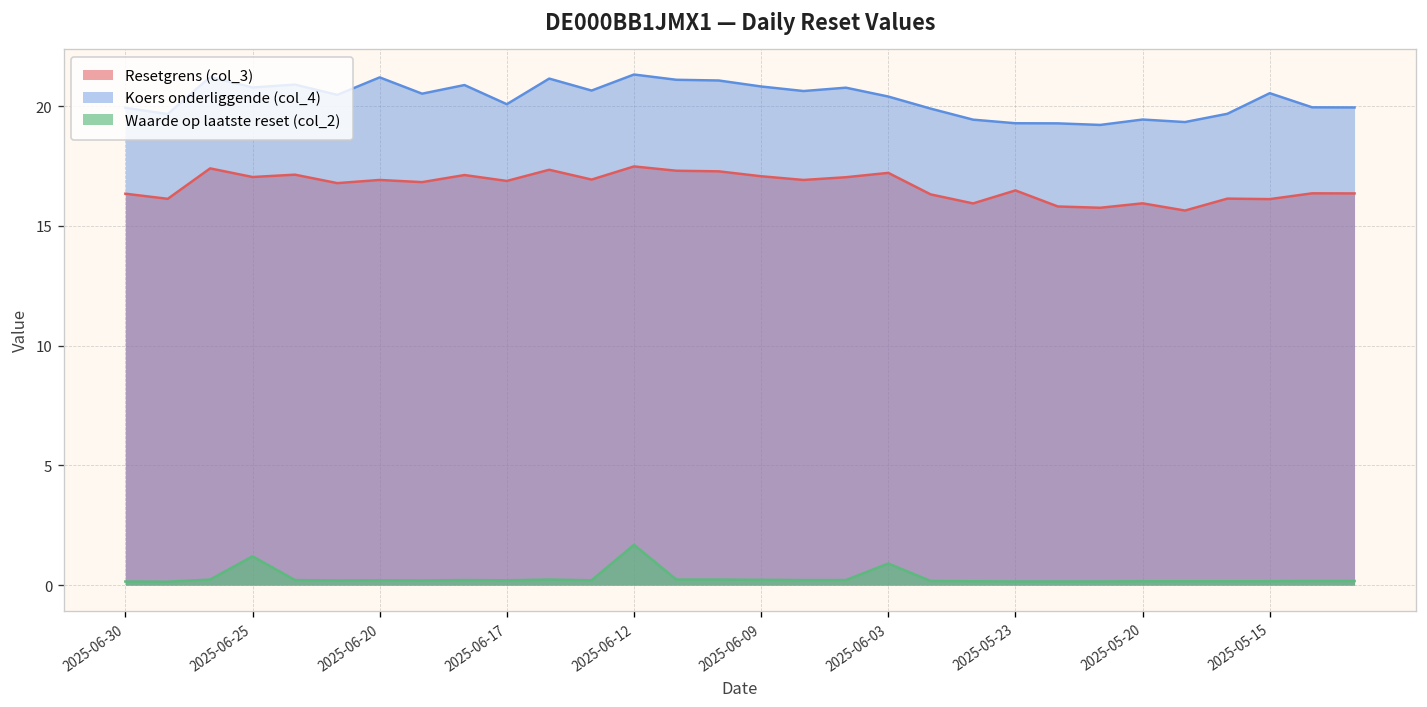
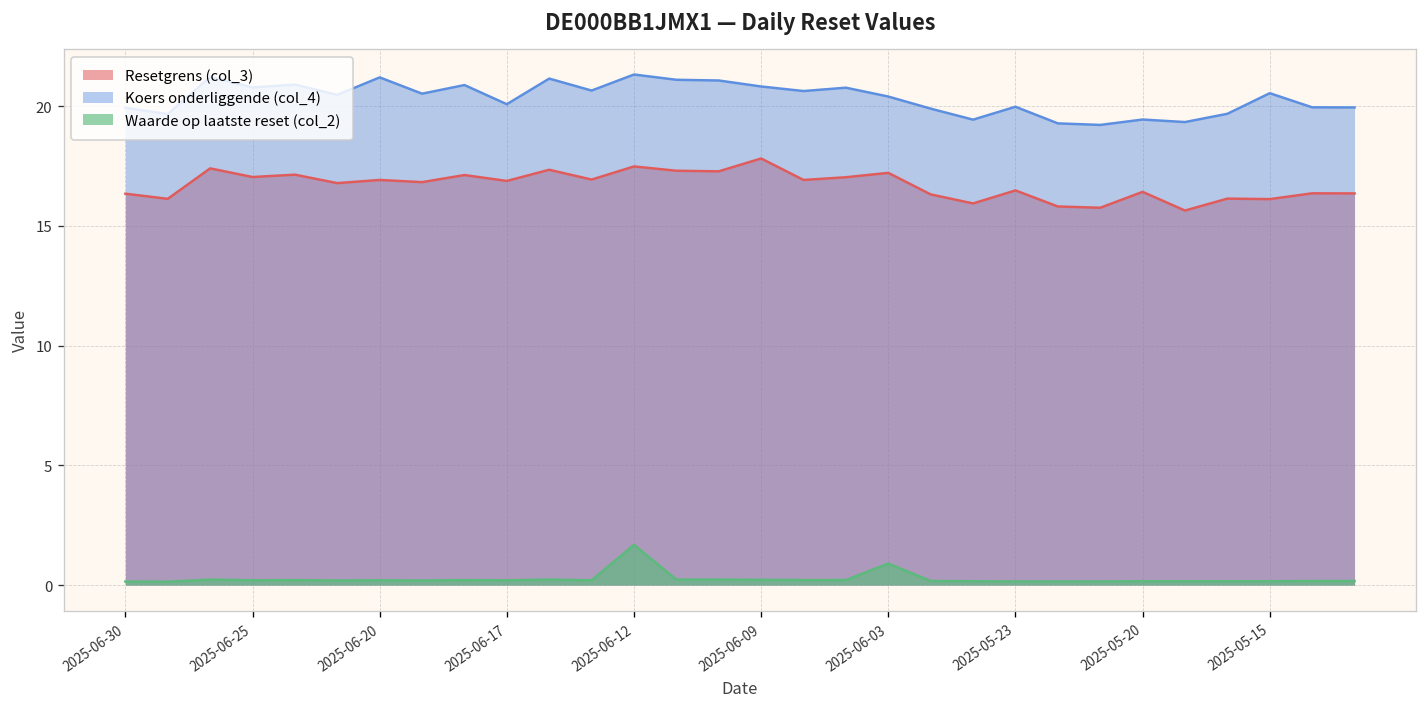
Waarde op laatste reset (col_2), 2025-06-25: 1.2 -> 0.2
Resetgrens (col_3), 2025-06-09: 17.1 -> 17.8
Koers onderliggende (col_4), 2025-05-23: 19.3 -> 20.0
Resetgrens (col_3), 2025-05-20: 15.9 -> 16.4
